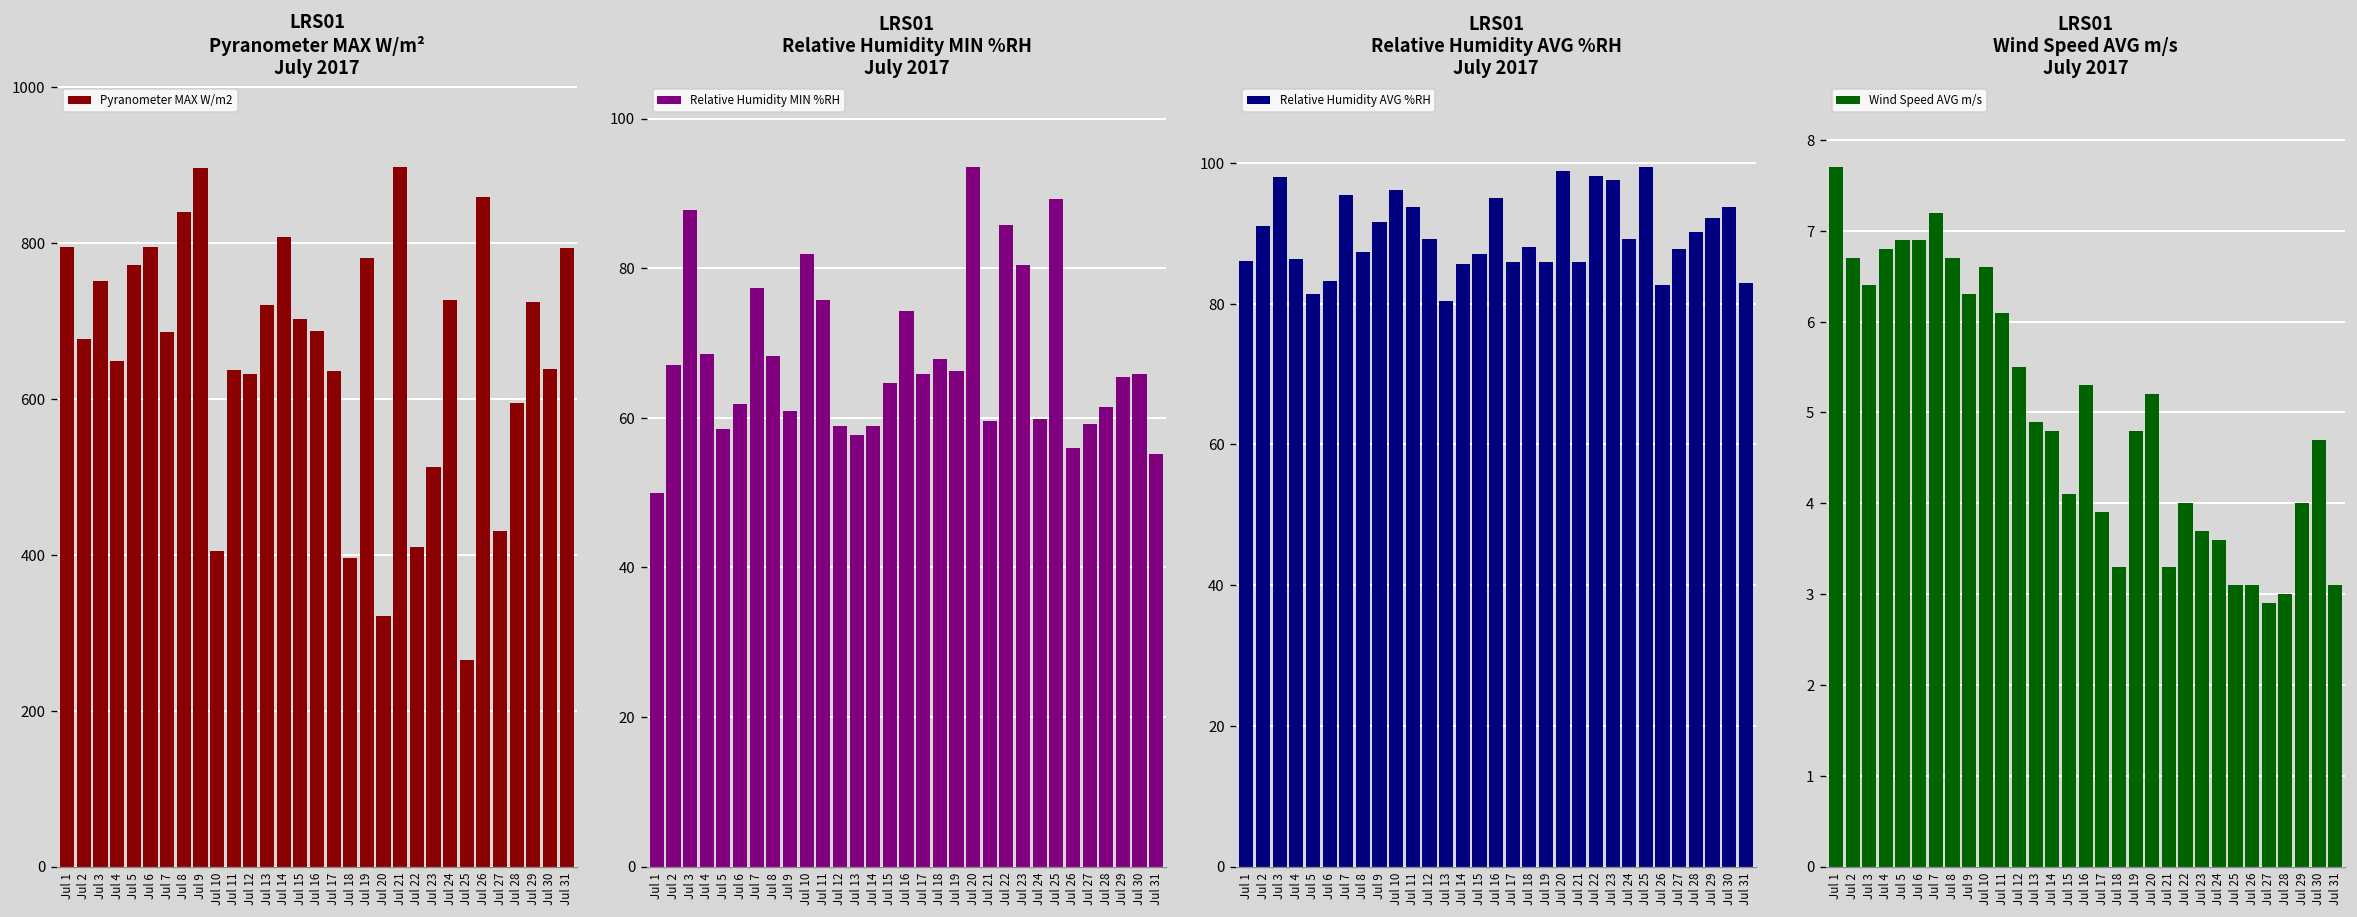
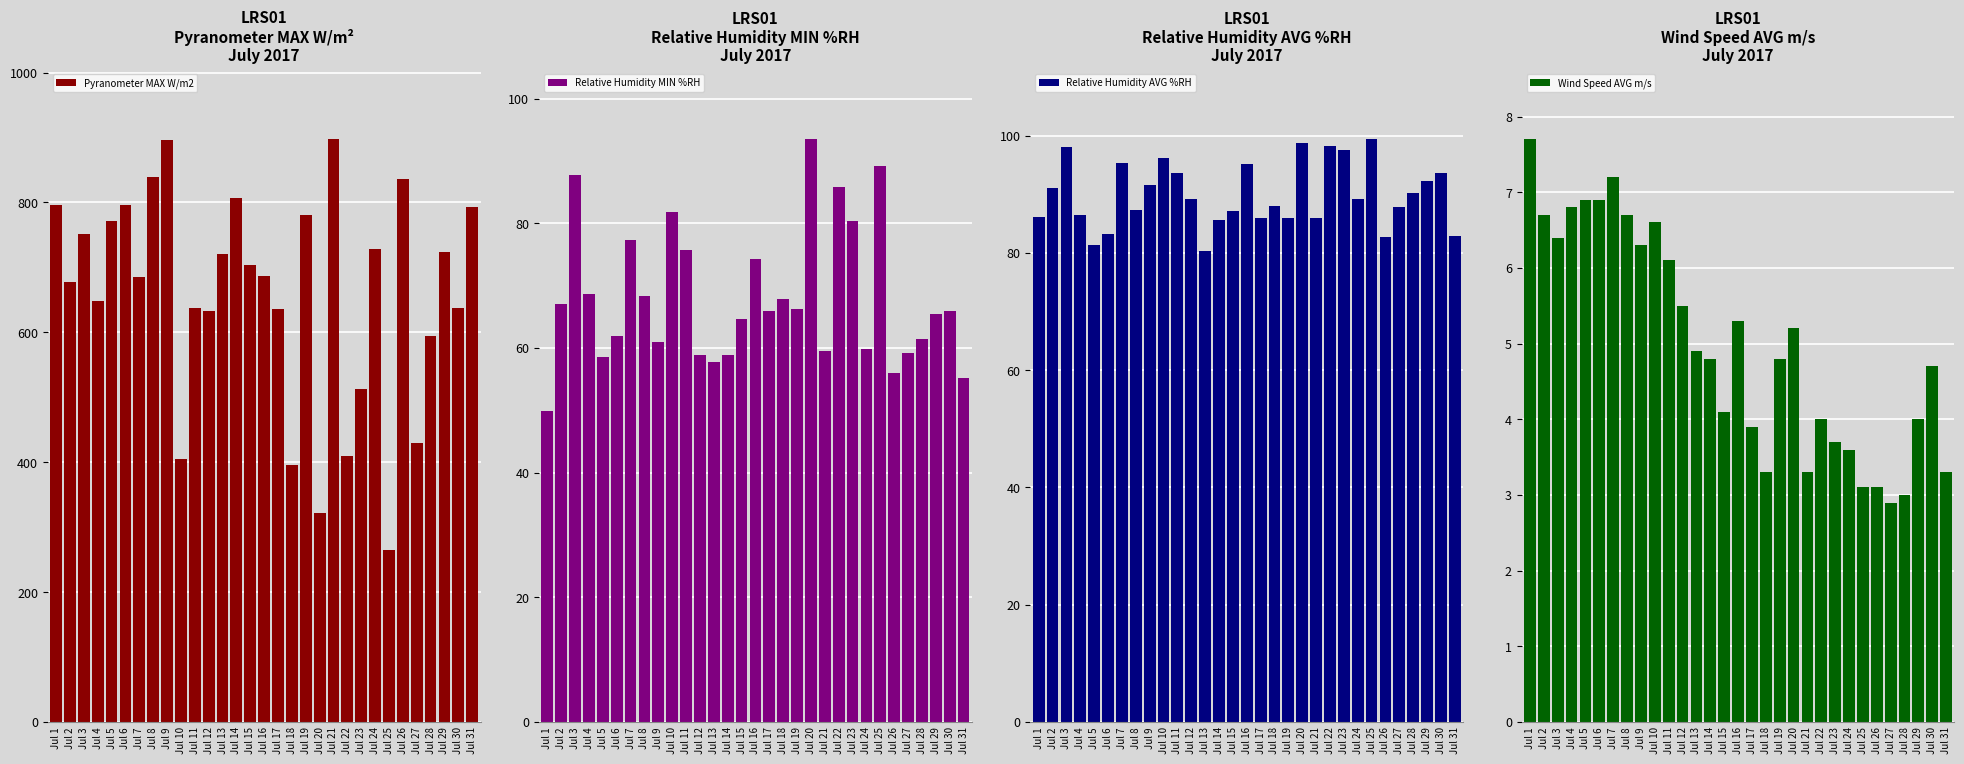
LRS01 Pyranometer MAX W/m² July 2017, Jul 26: 860 -> 840
LRS01 Wind Speed AVG m/s July 2017, Jul 31: 3.1 -> 3.3
